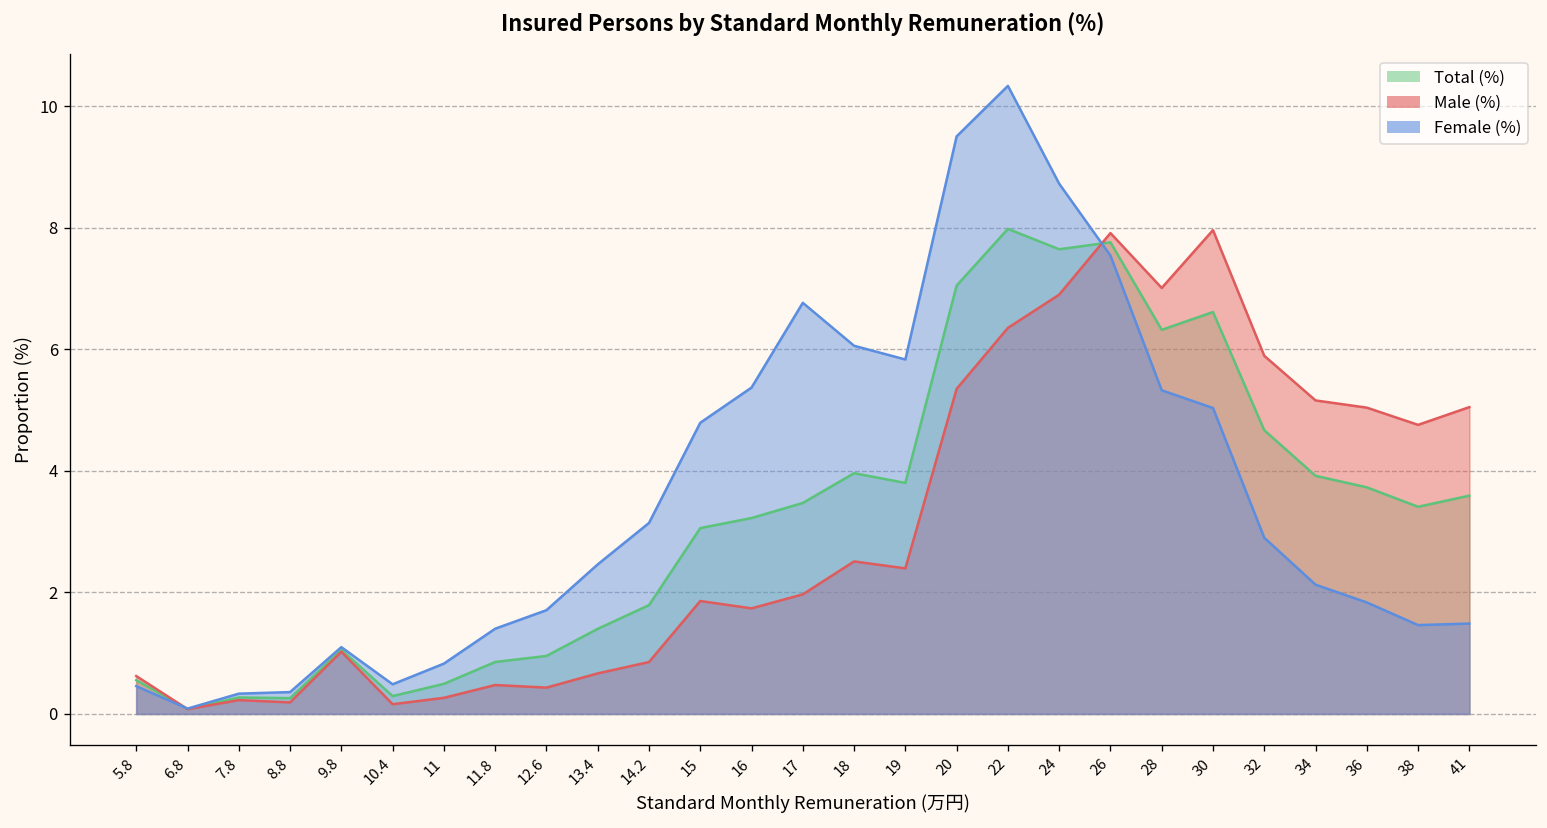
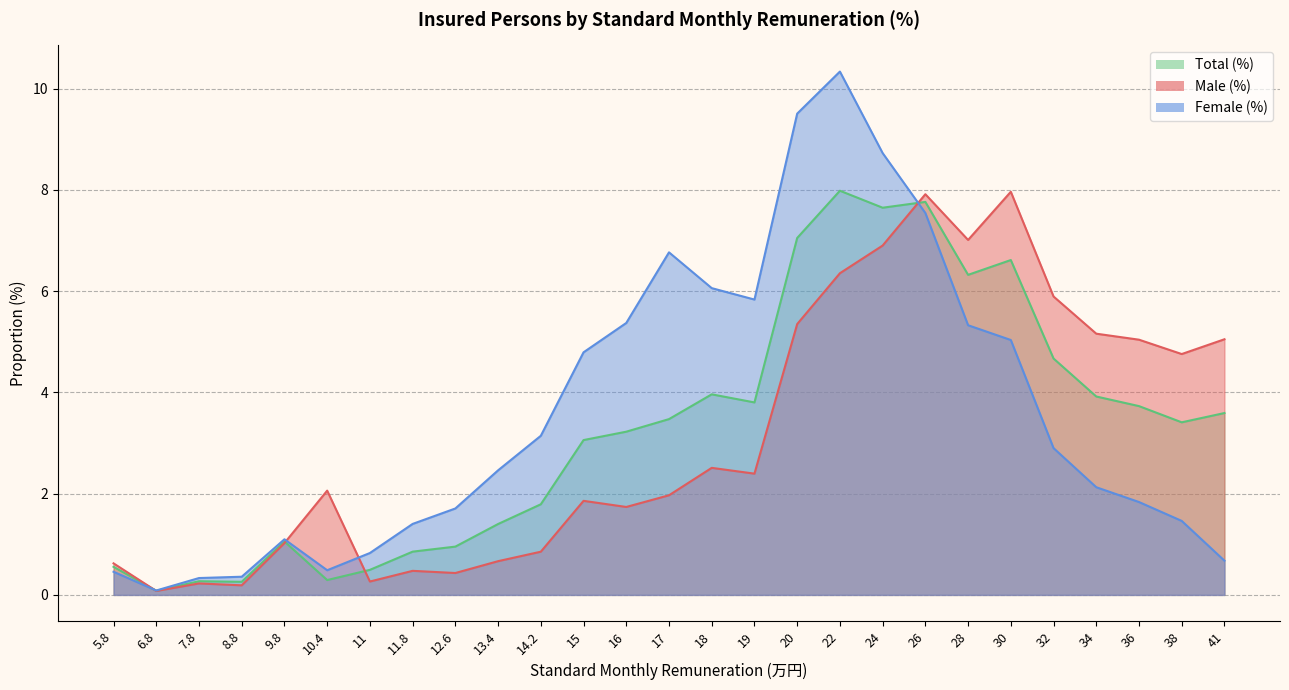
Male (%), 10.4: 0.2 -> 2.1
Female (%), 41: 1.5 -> 0.7
